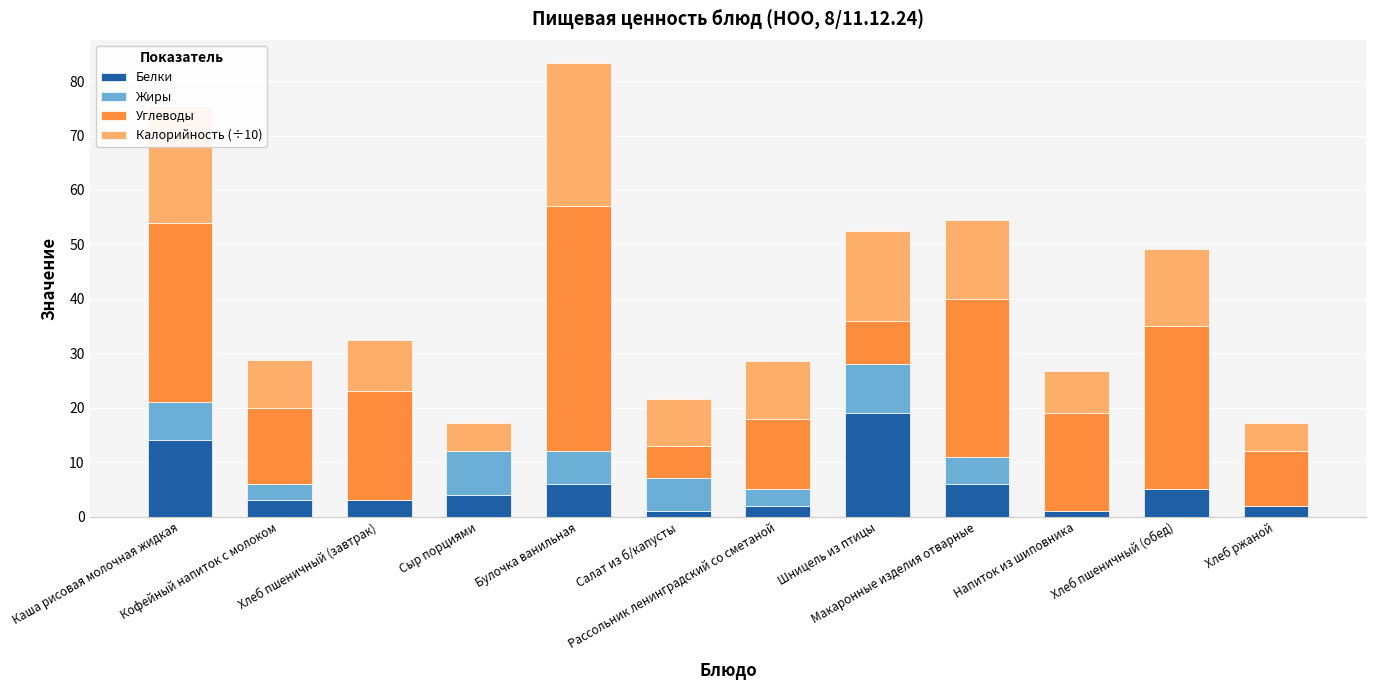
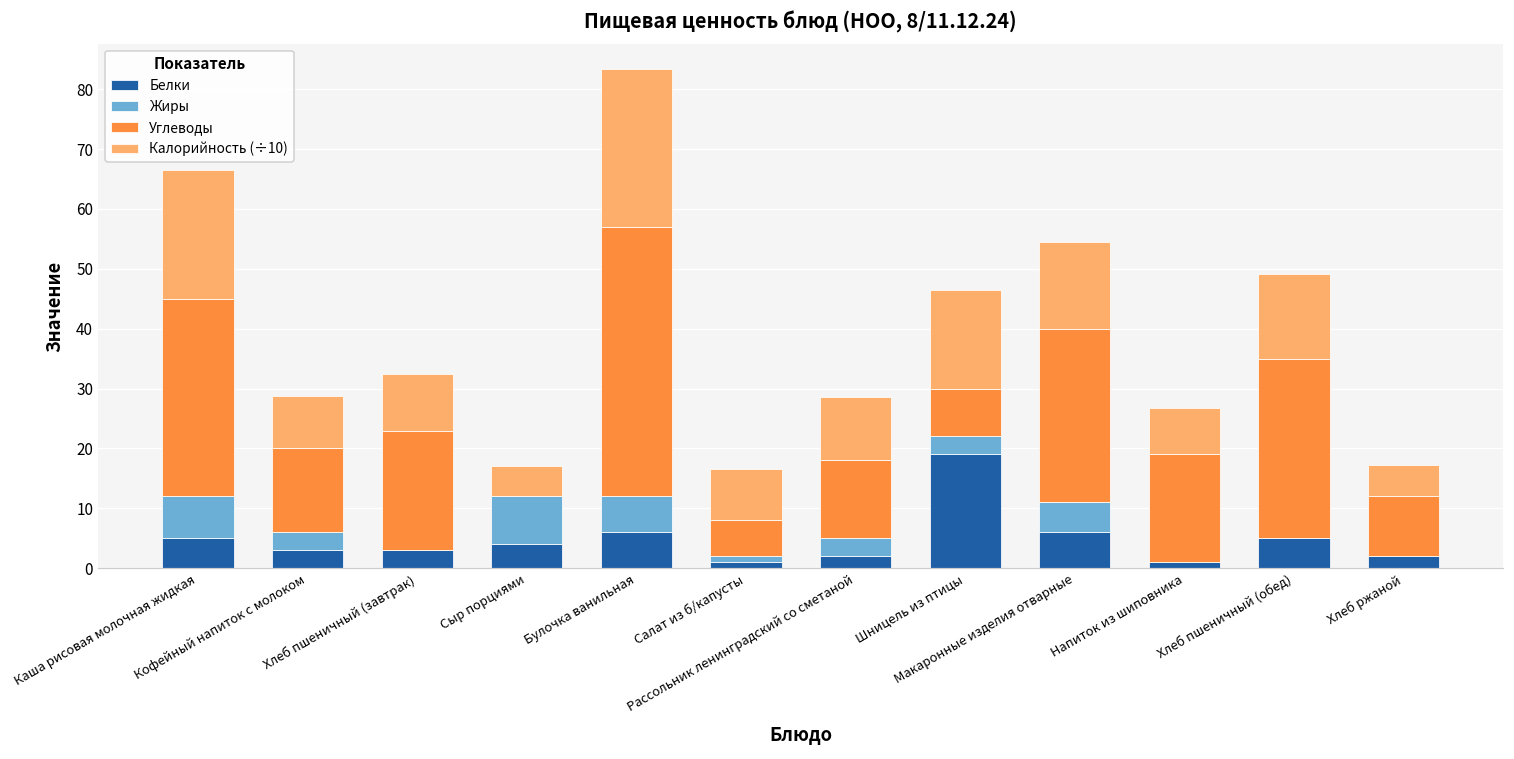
Белки, Каша рисовая молочная жидкая: 14 -> 5
Жиры, Салат из б/капусты: 6 -> 1
Жиры, Шницель из птицы: 9 -> 3
